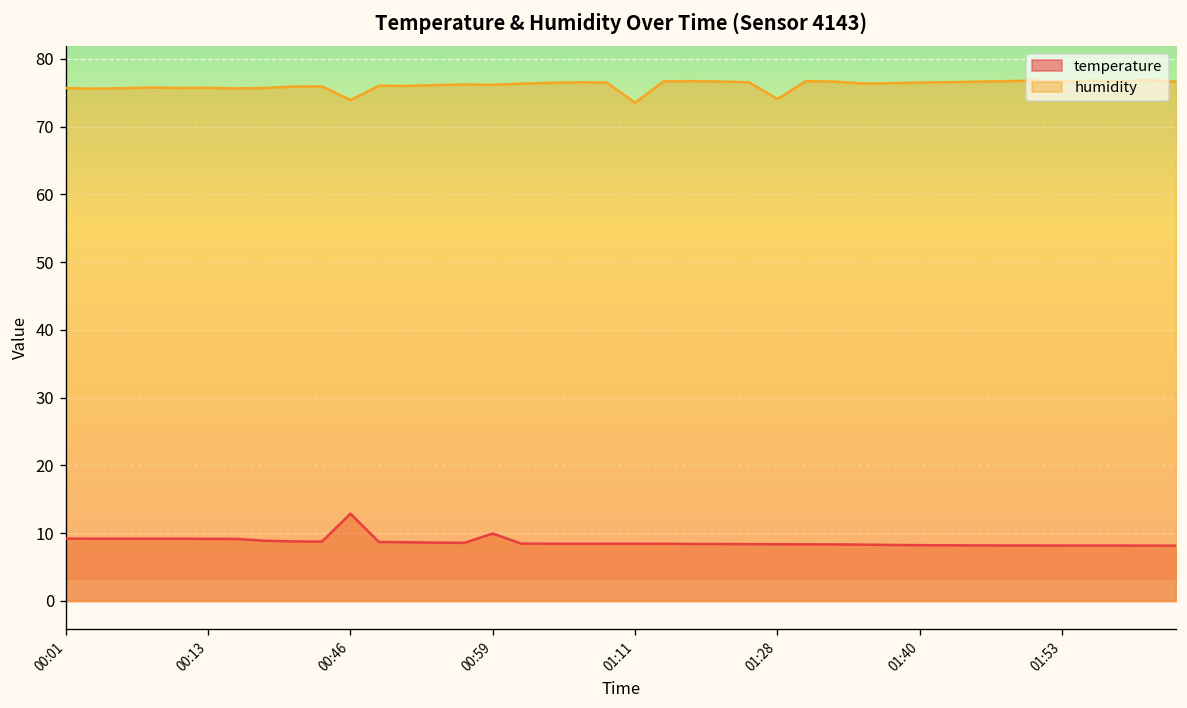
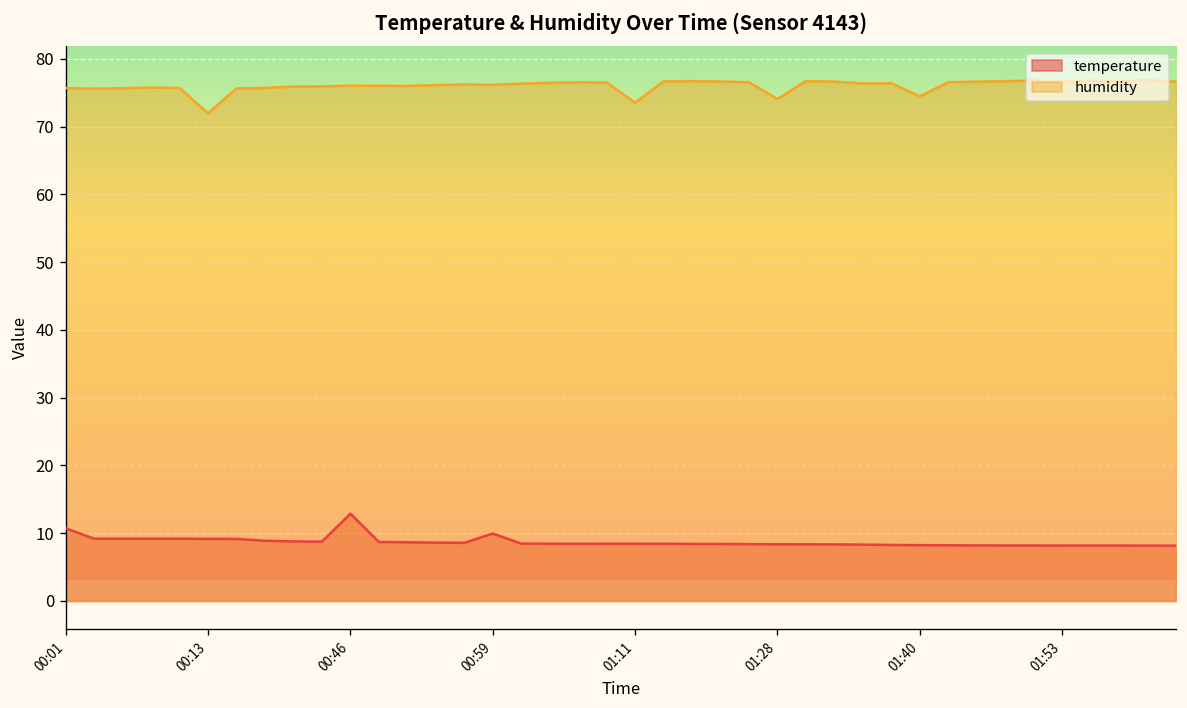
temperature, 00:01: 9 -> 11
humidity, 00:13: 76 -> 72
humidity, 00:46: 74 -> 76
humidity, 01:40: 77 -> 74
